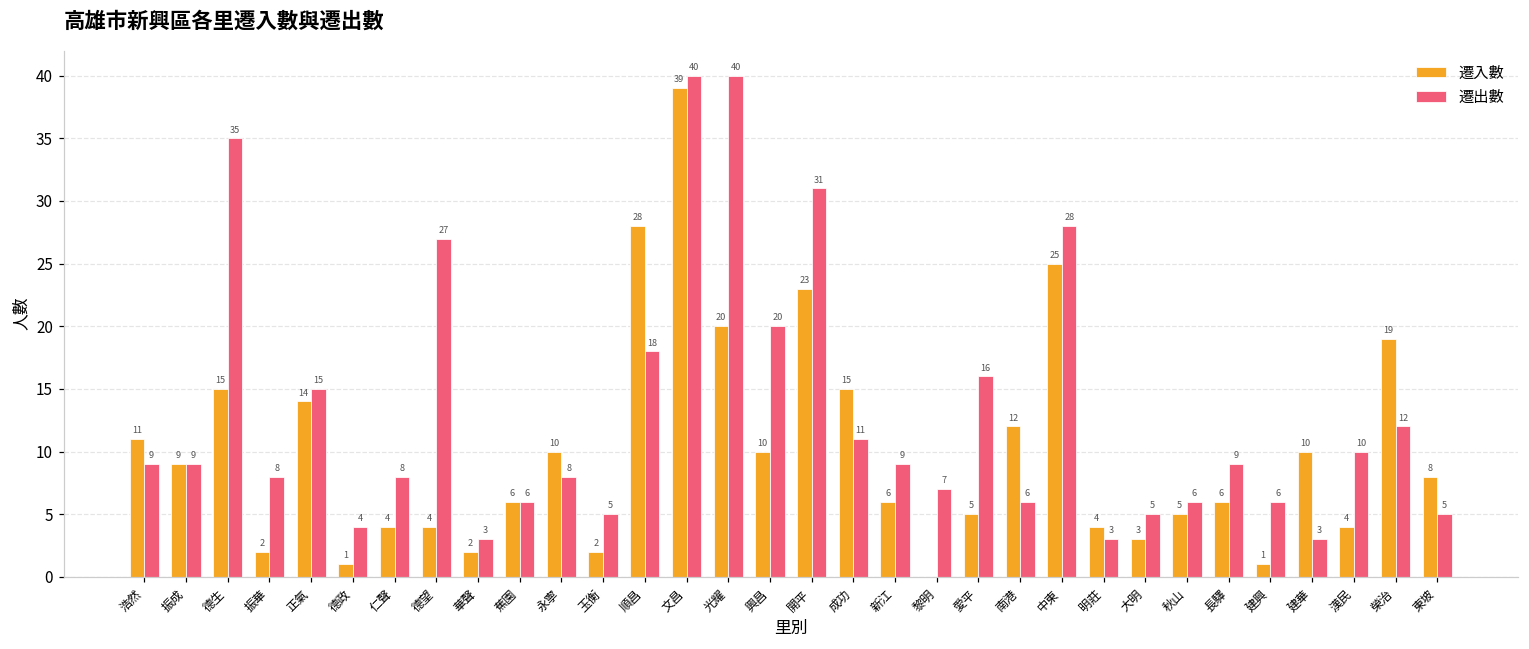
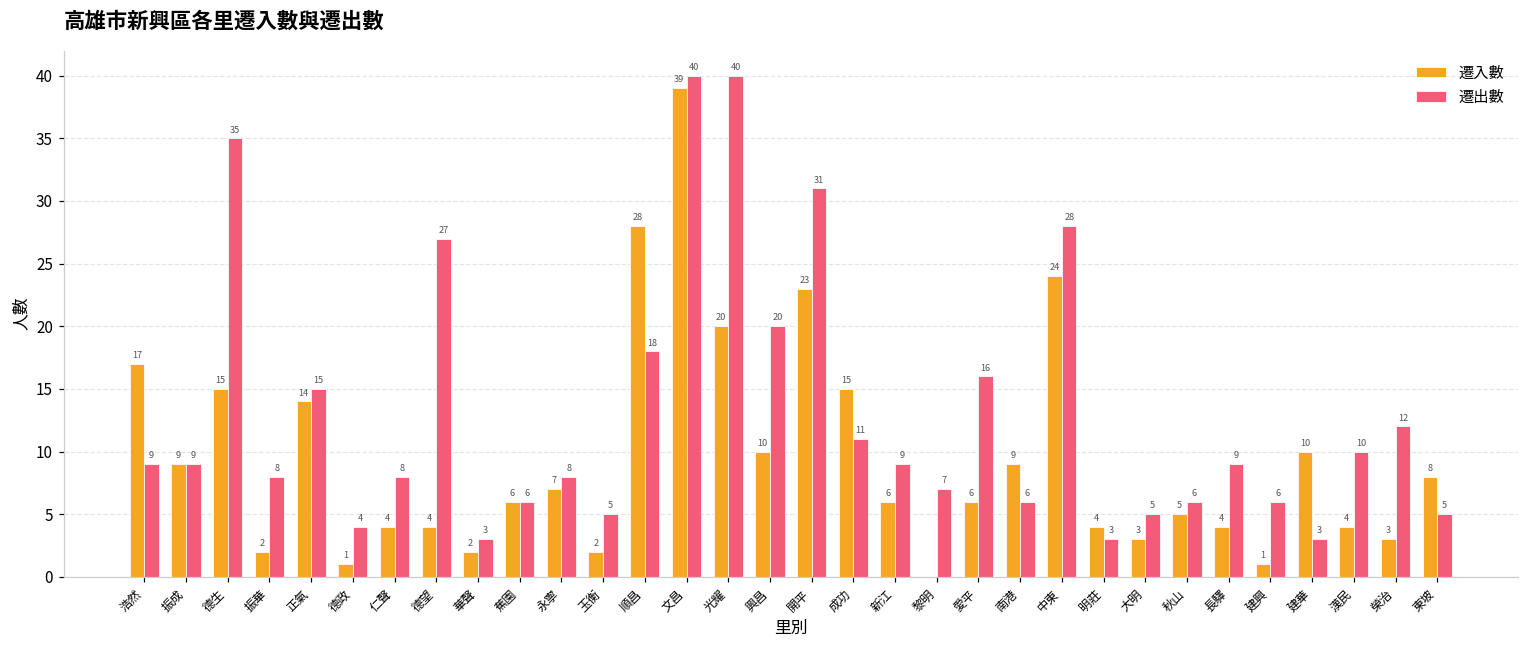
遷入數, 浩然: 11 -> 17
遷入數, 永寧: 10 -> 7
遷入數, 愛平: 5 -> 6
遷入數, 南港: 12 -> 9
遷入數, 中東: 25 -> 24
遷入數, 長驛: 6 -> 4
遷入數, 榮治: 19 -> 3
